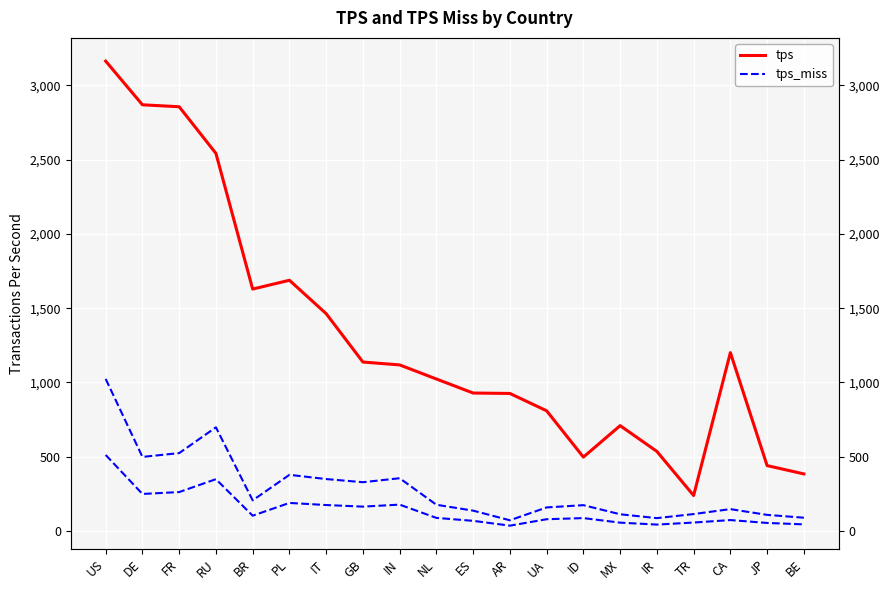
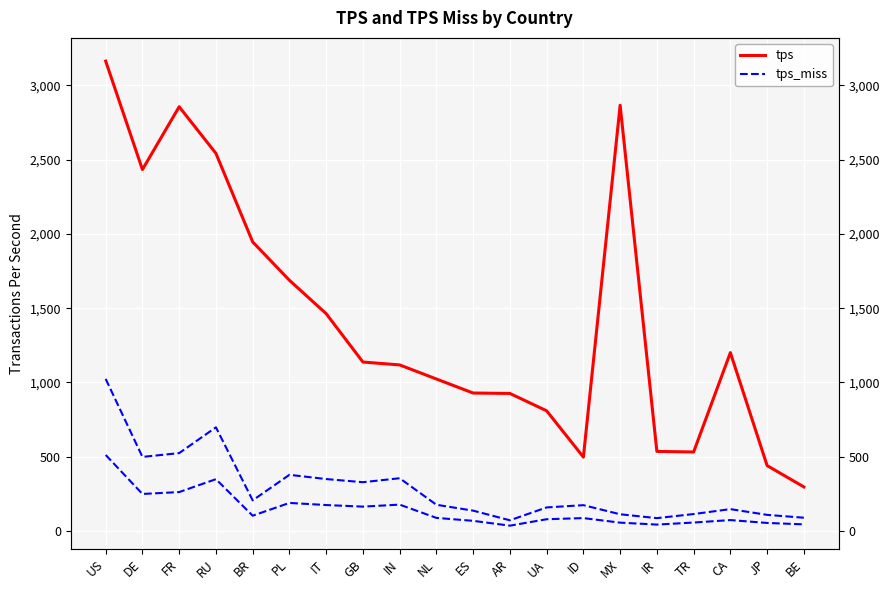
tps, DE: 2,870 -> 2,430
tps, BR: 1,630 -> 1,950
tps, MX: 710 -> 2,870
tps, TR: 240 -> 530
tps, BE: 380 -> 300
